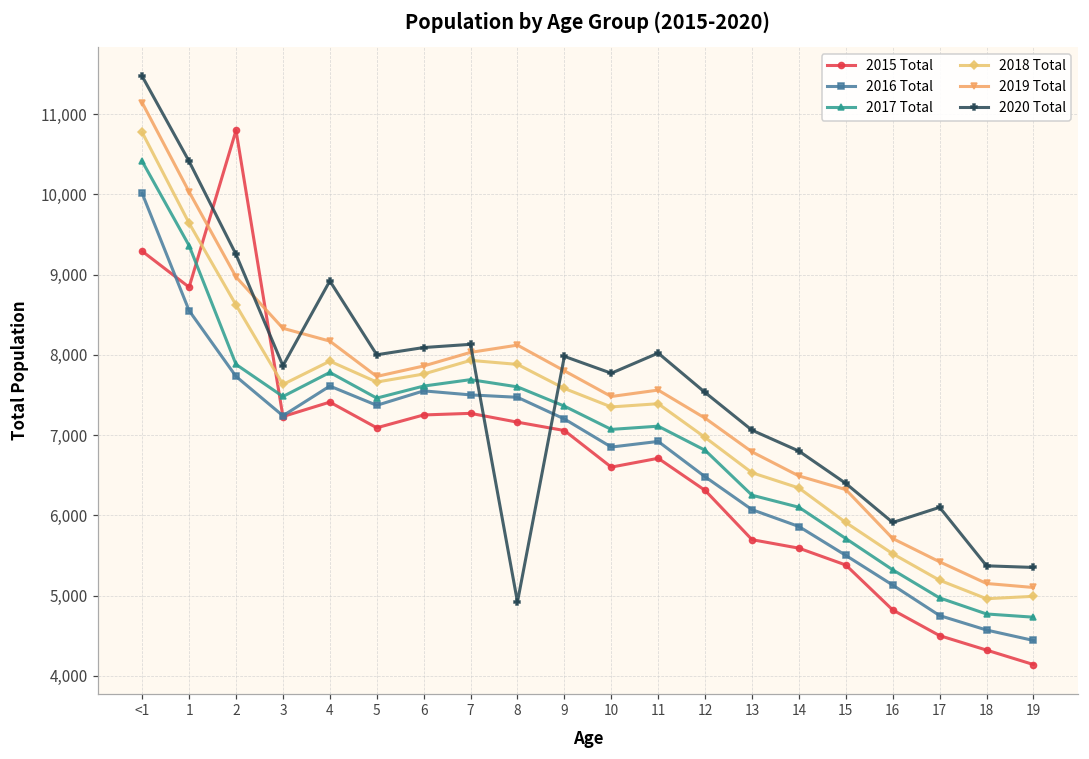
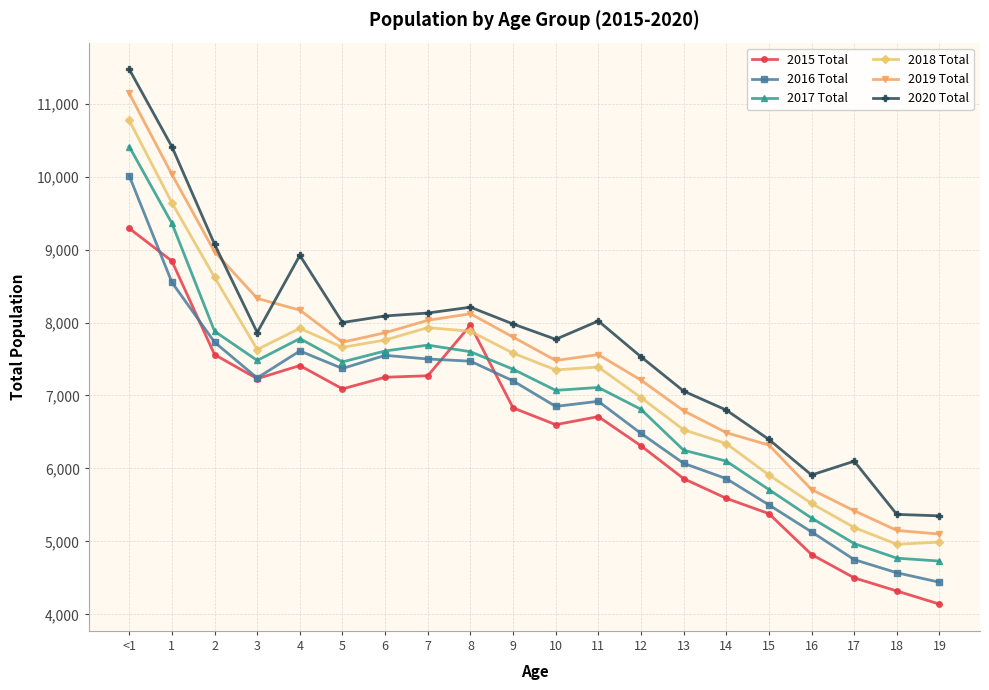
2015 Total, 2: 10,800 -> 7,600
2020 Total, 2: 9,300 -> 9,100
2015 Total, 8: 7,200 -> 8,000
2020 Total, 8: 4,900 -> 8,200
2015 Total, 9: 7,100 -> 6,800
2015 Total, 13: 5,700 -> 5,900
